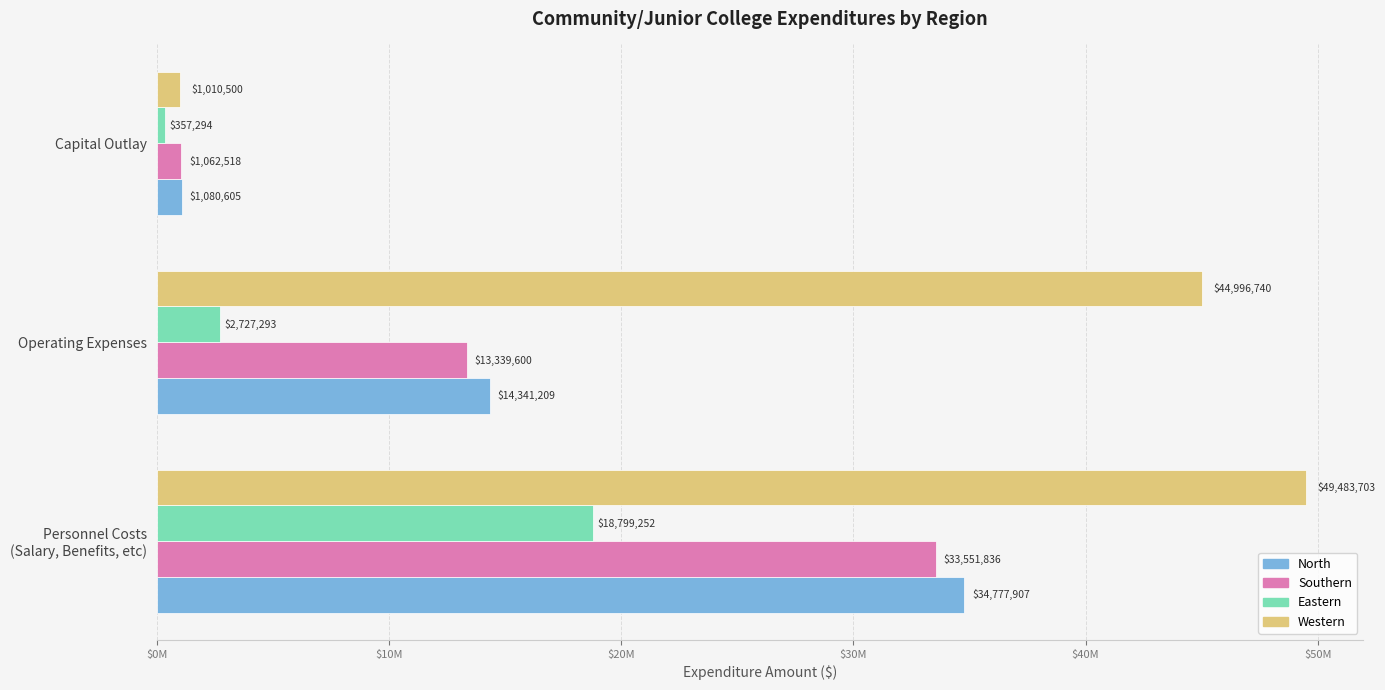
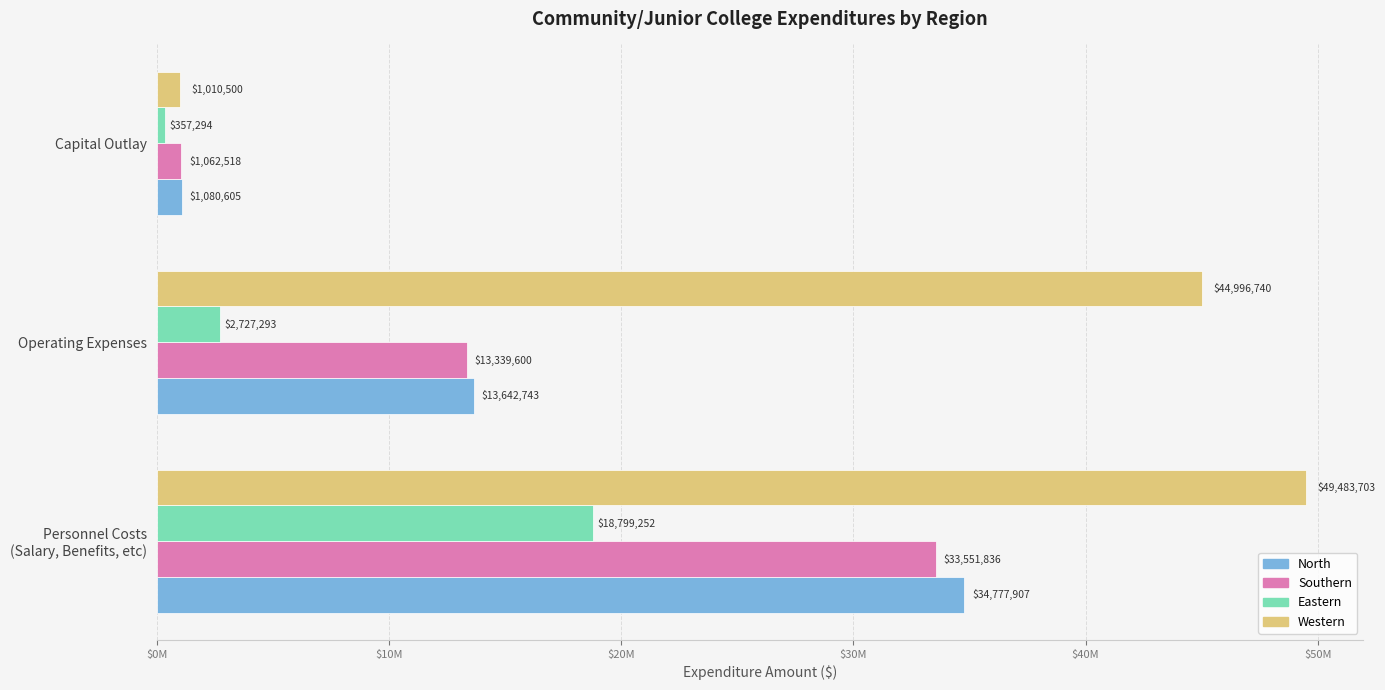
North, Operating Expenses: $14,341,209 -> $13,642,743
